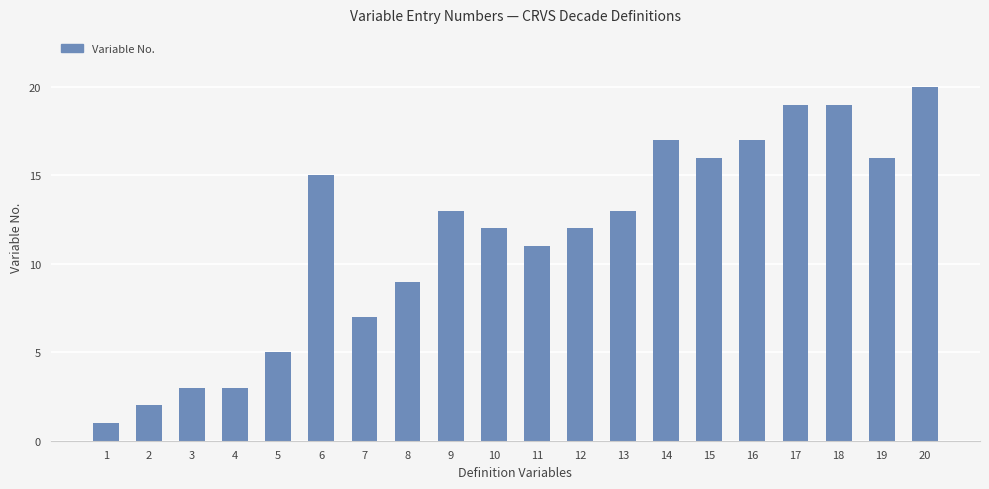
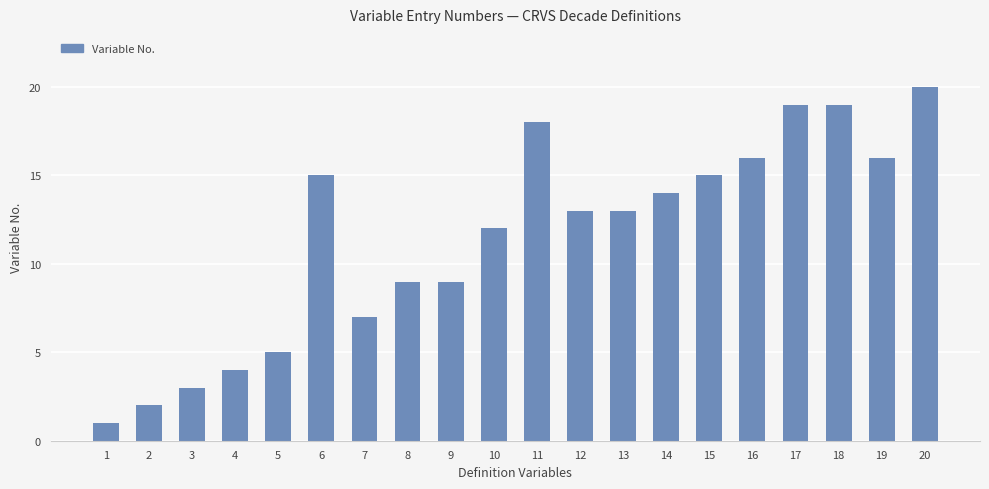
4: 3 -> 4
9: 13 -> 9
11: 11 -> 18
12: 12 -> 13
14: 17 -> 14
15: 16 -> 15
16: 17 -> 16
